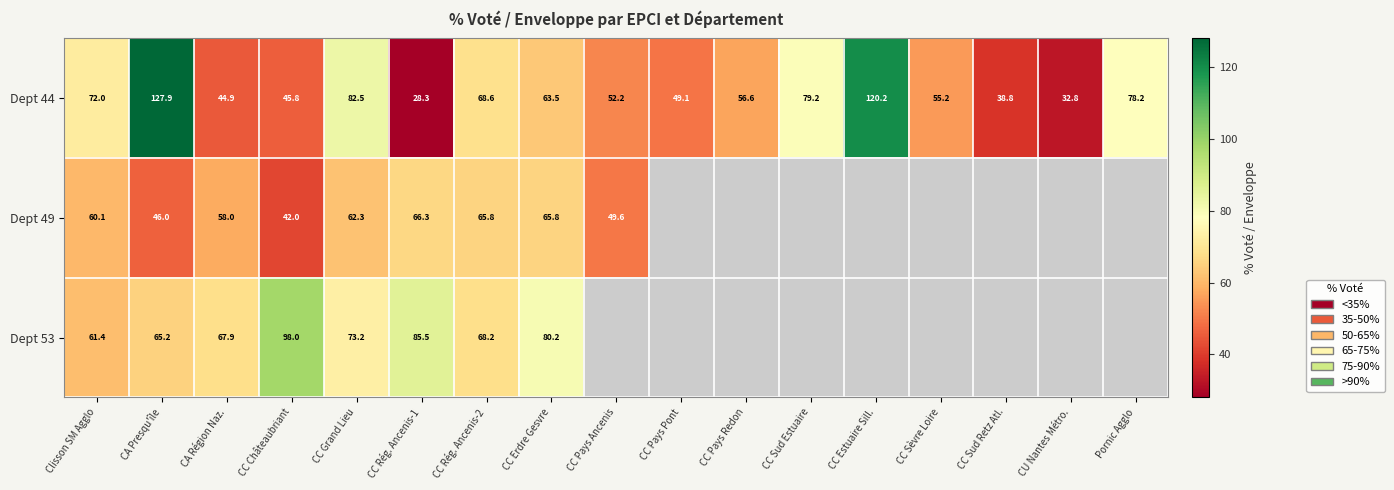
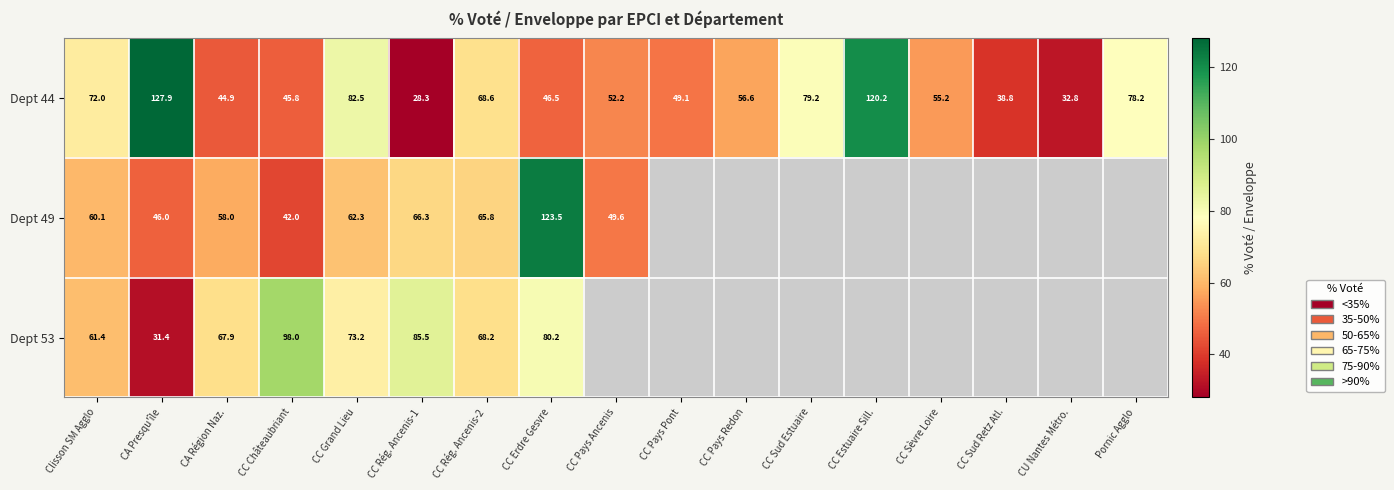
Dept 44, CC Erdre Gesvre: 63.5 -> 46.5
Dept 49, CC Erdre Gesvre: 65.8 -> 123.5
Dept 53, CA Presqu'île: 65.2 -> 31.4
